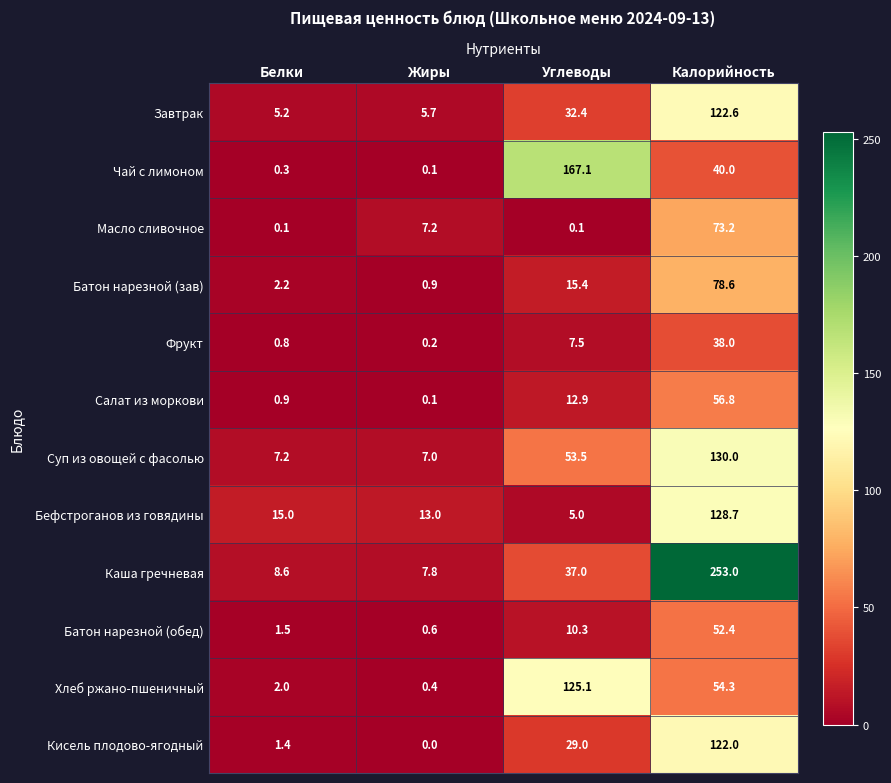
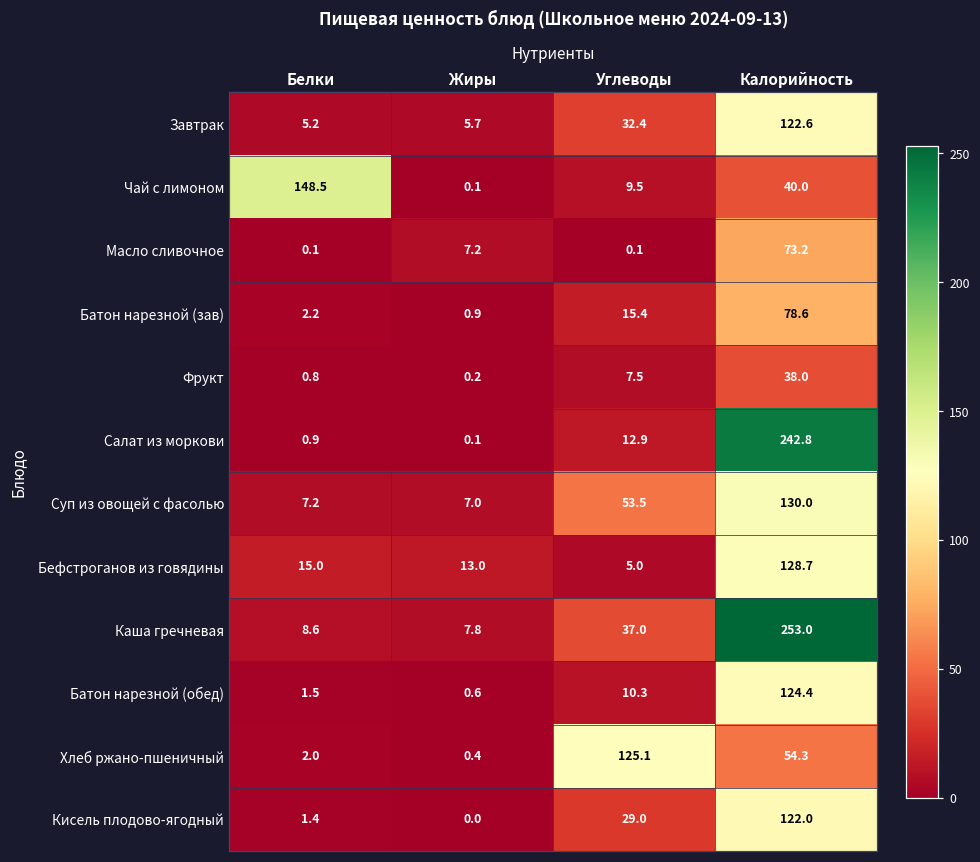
Чай с лимоном, Белки: 0.3 -> 148.5
Чай с лимоном, Углеводы: 167.1 -> 9.5
Салат из моркови, Калорийность: 56.8 -> 242.8
Батон нарезной (обед), Калорийность: 52.4 -> 124.4
